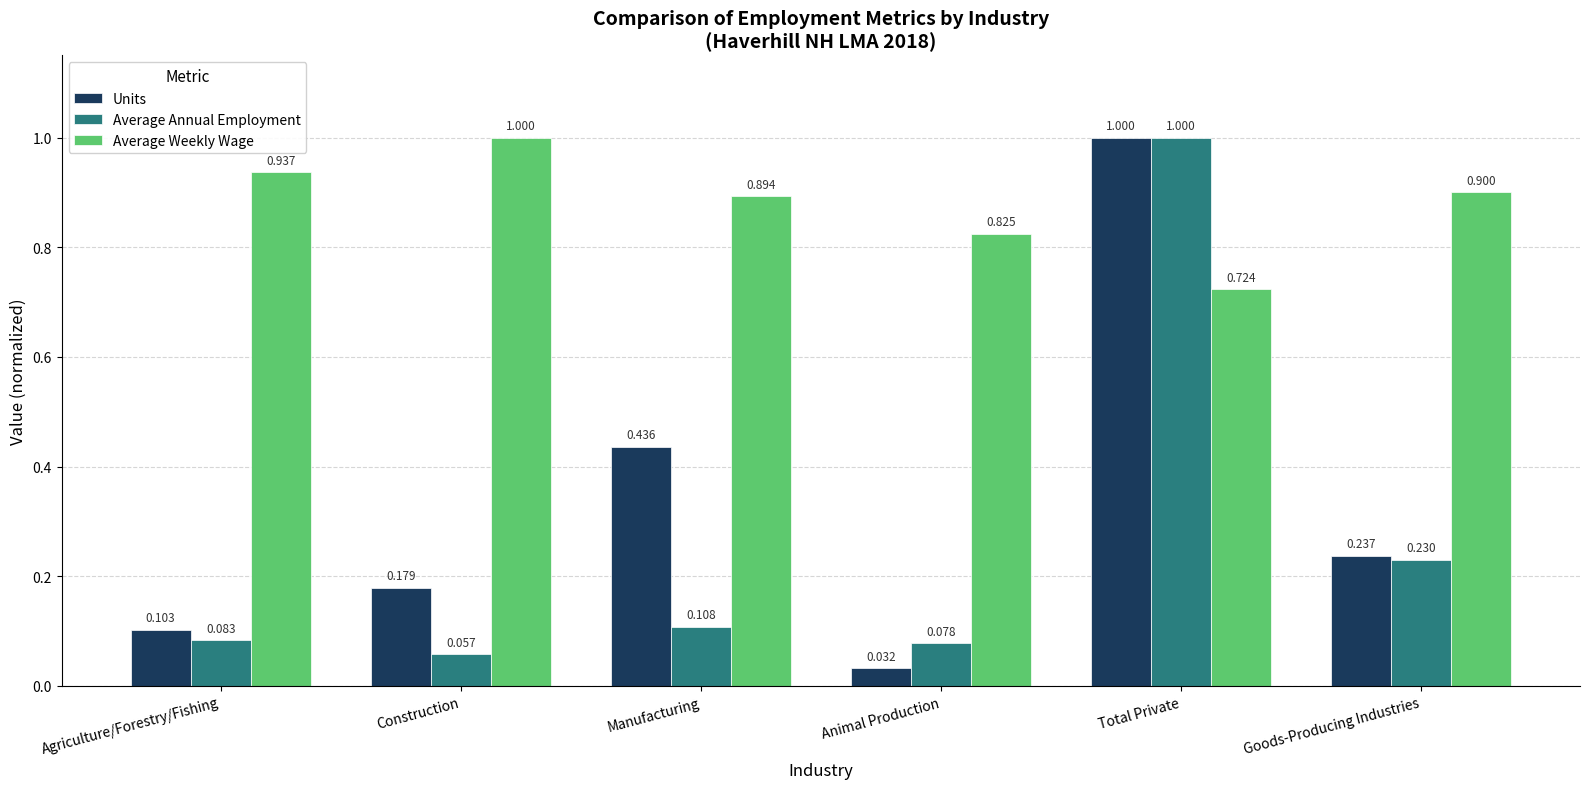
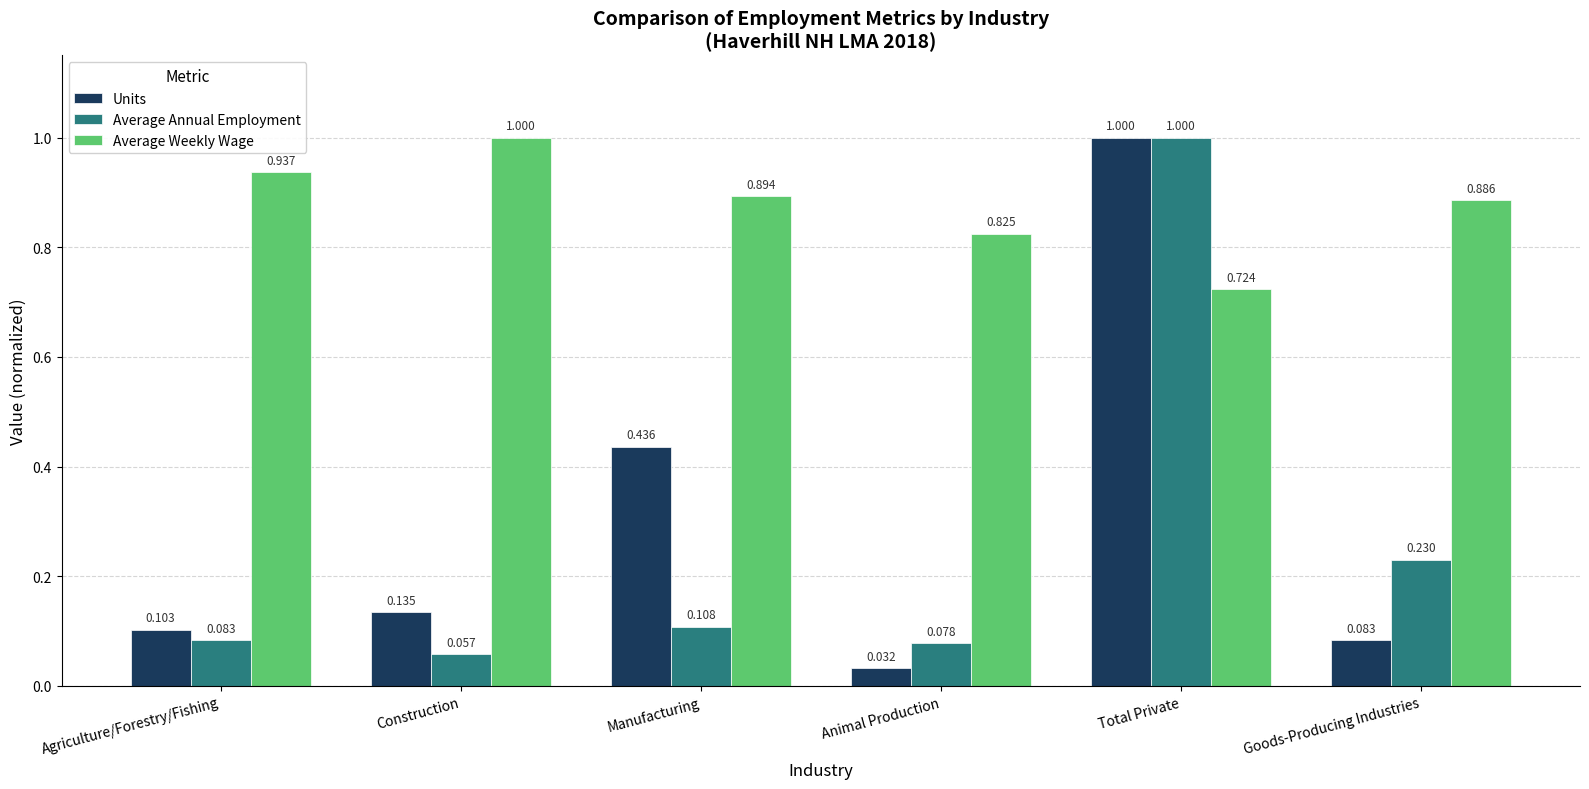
Units, Construction: 0.179 -> 0.135
Units, Goods-Producing Industries: 0.237 -> 0.083
Average Weekly Wage, Goods-Producing Industries: 0.900 -> 0.886
